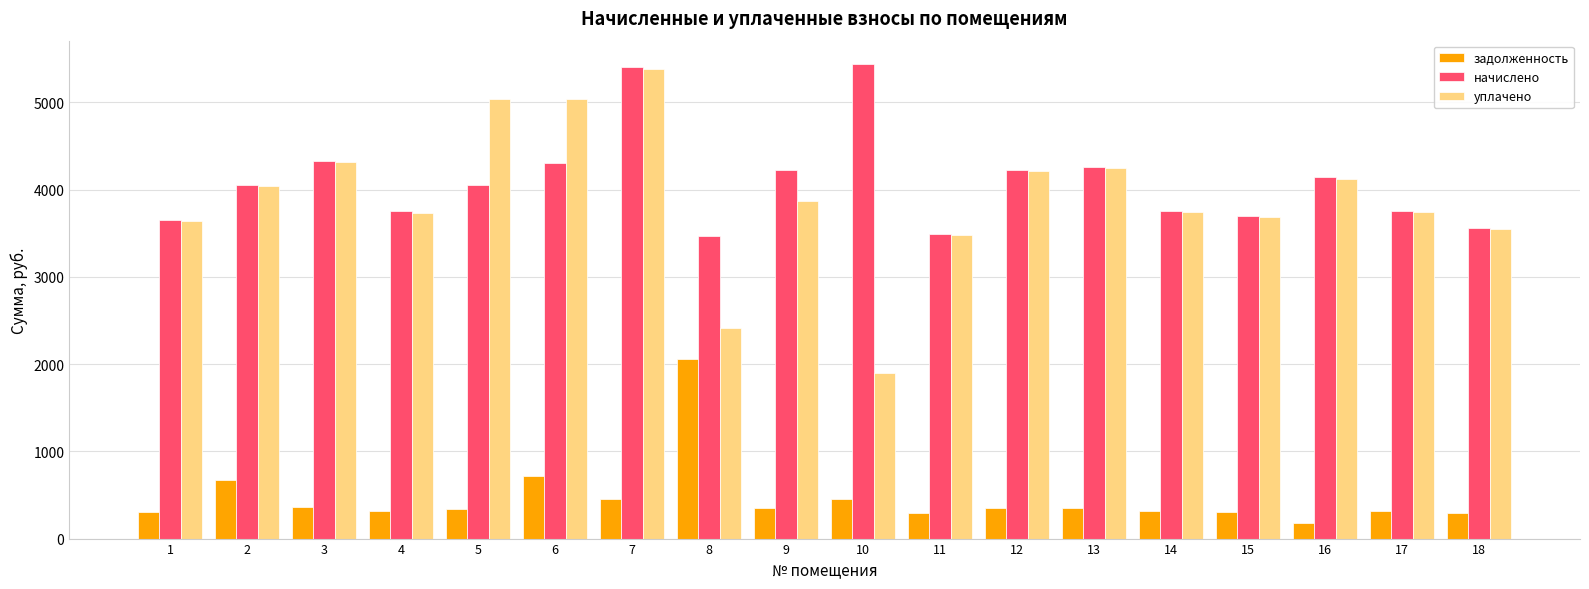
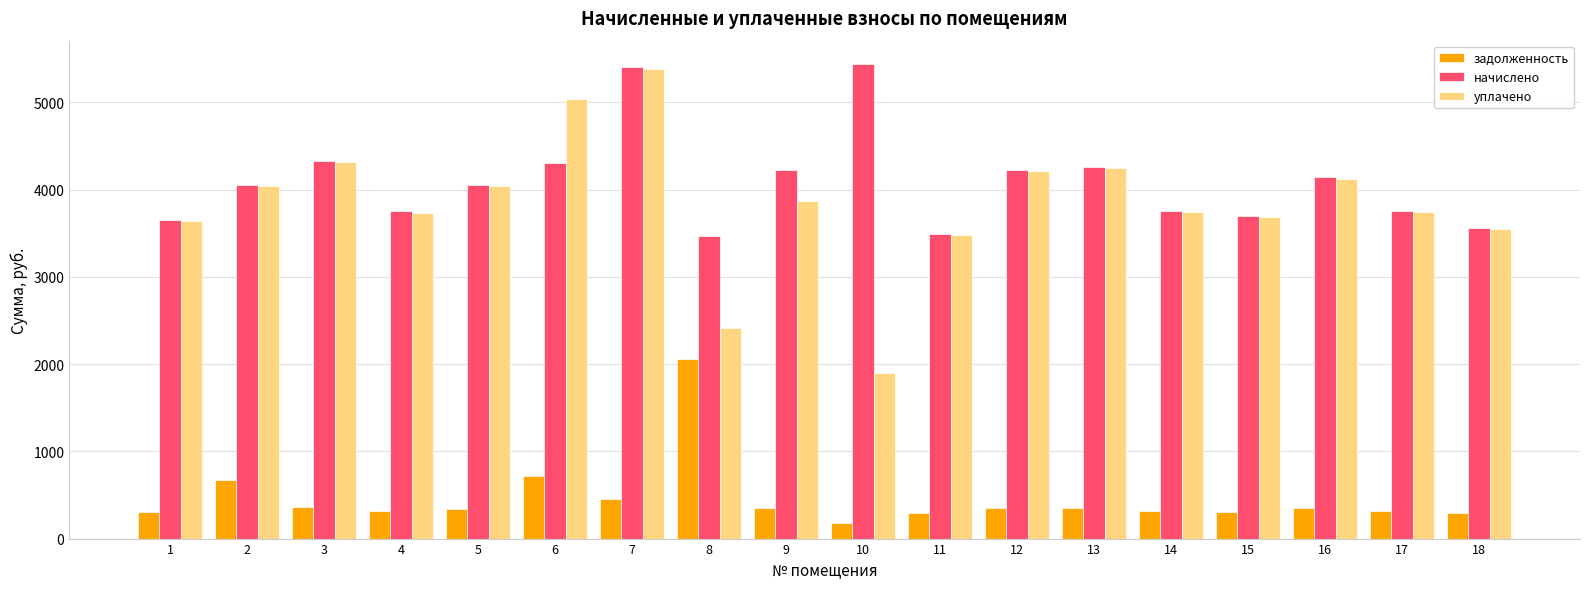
уплачено, 5: 5000 -> 4000
задолженность, 10: 500 -> 200
задолженность, 16: 200 -> 300
